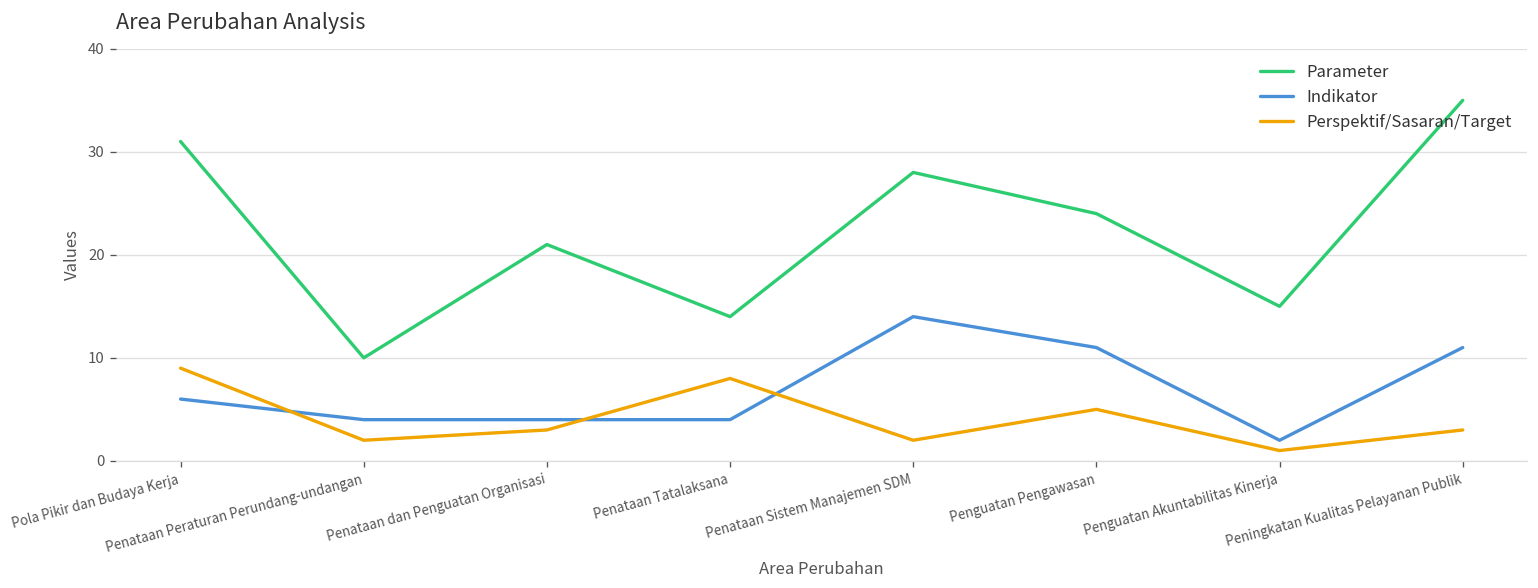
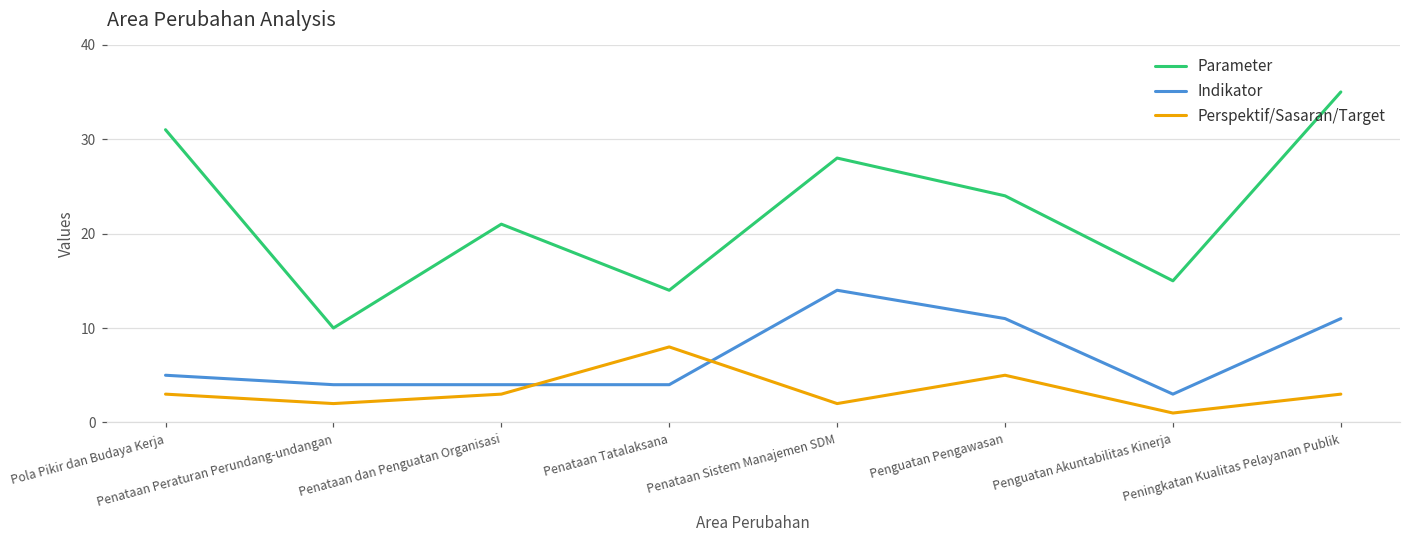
Indikator, Pola Pikir dan Budaya Kerja: 6 -> 5
Perspektif/Sasaran/Target, Pola Pikir dan Budaya Kerja: 9 -> 3
Indikator, Penguatan Akuntabilitas Kinerja: 2 -> 3
